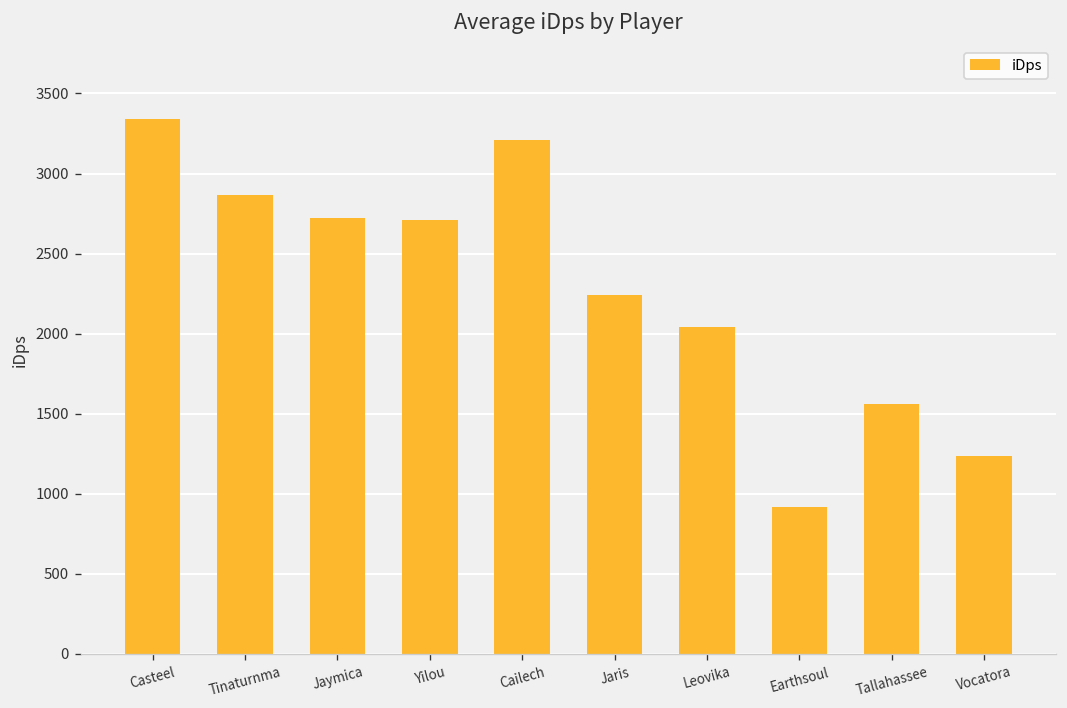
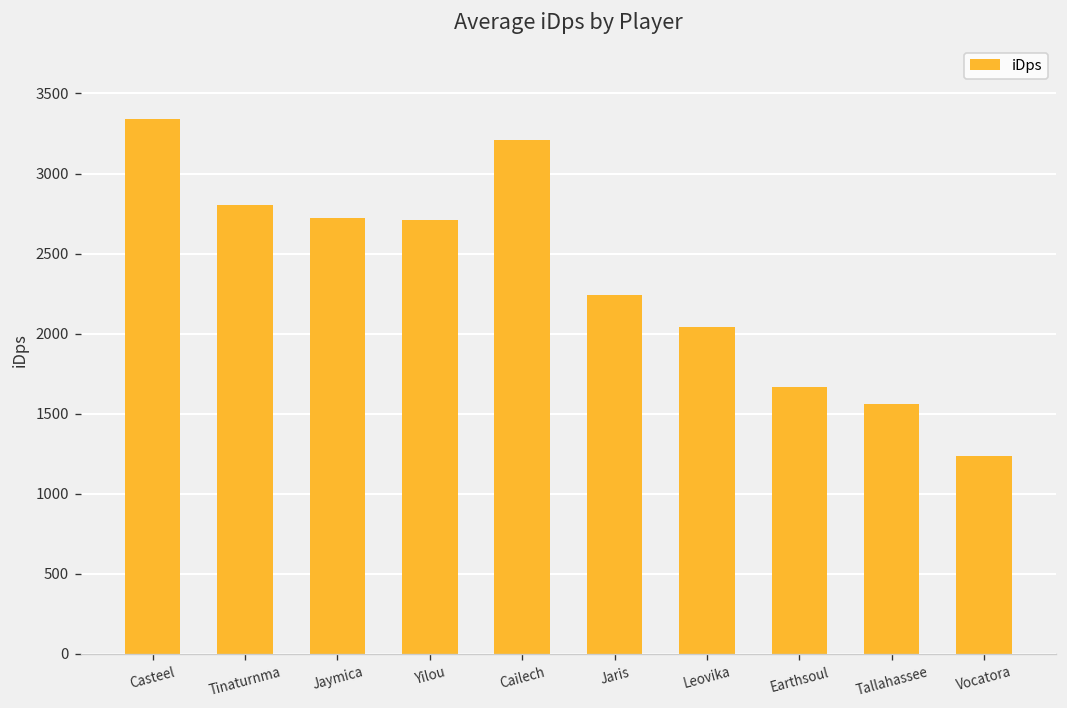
Tinaturnma: 2860 -> 2800
Earthsoul: 920 -> 1670
